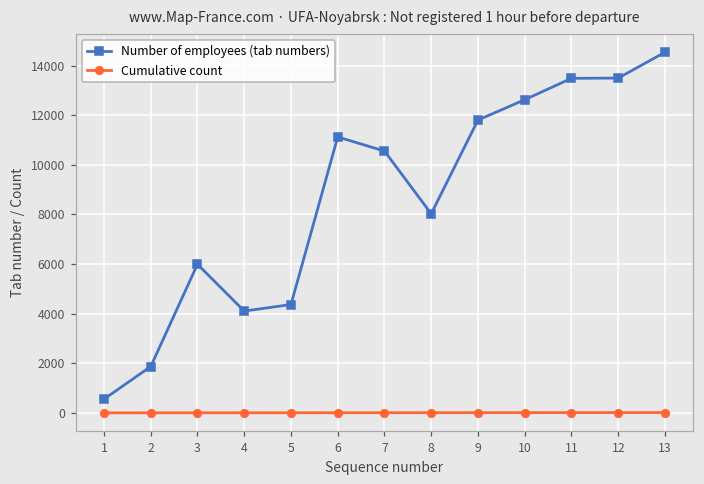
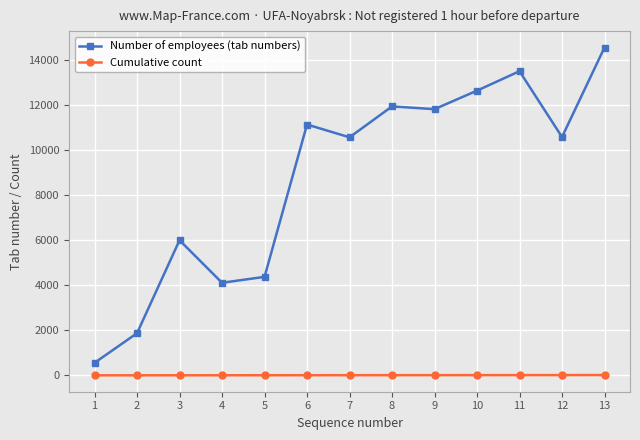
Number of employees (tab numbers), 8: 8000 -> 11900
Number of employees (tab numbers), 12: 13500 -> 10600
